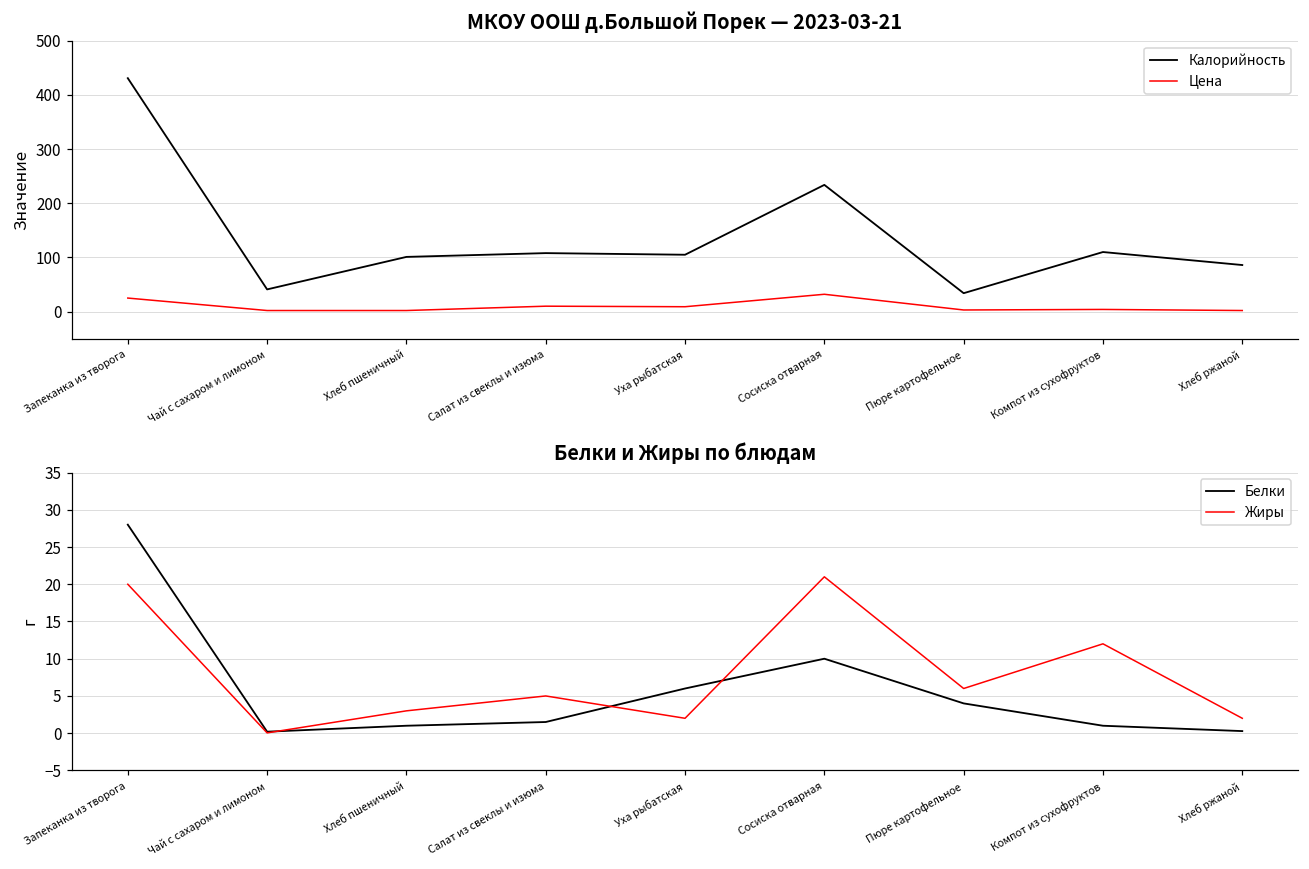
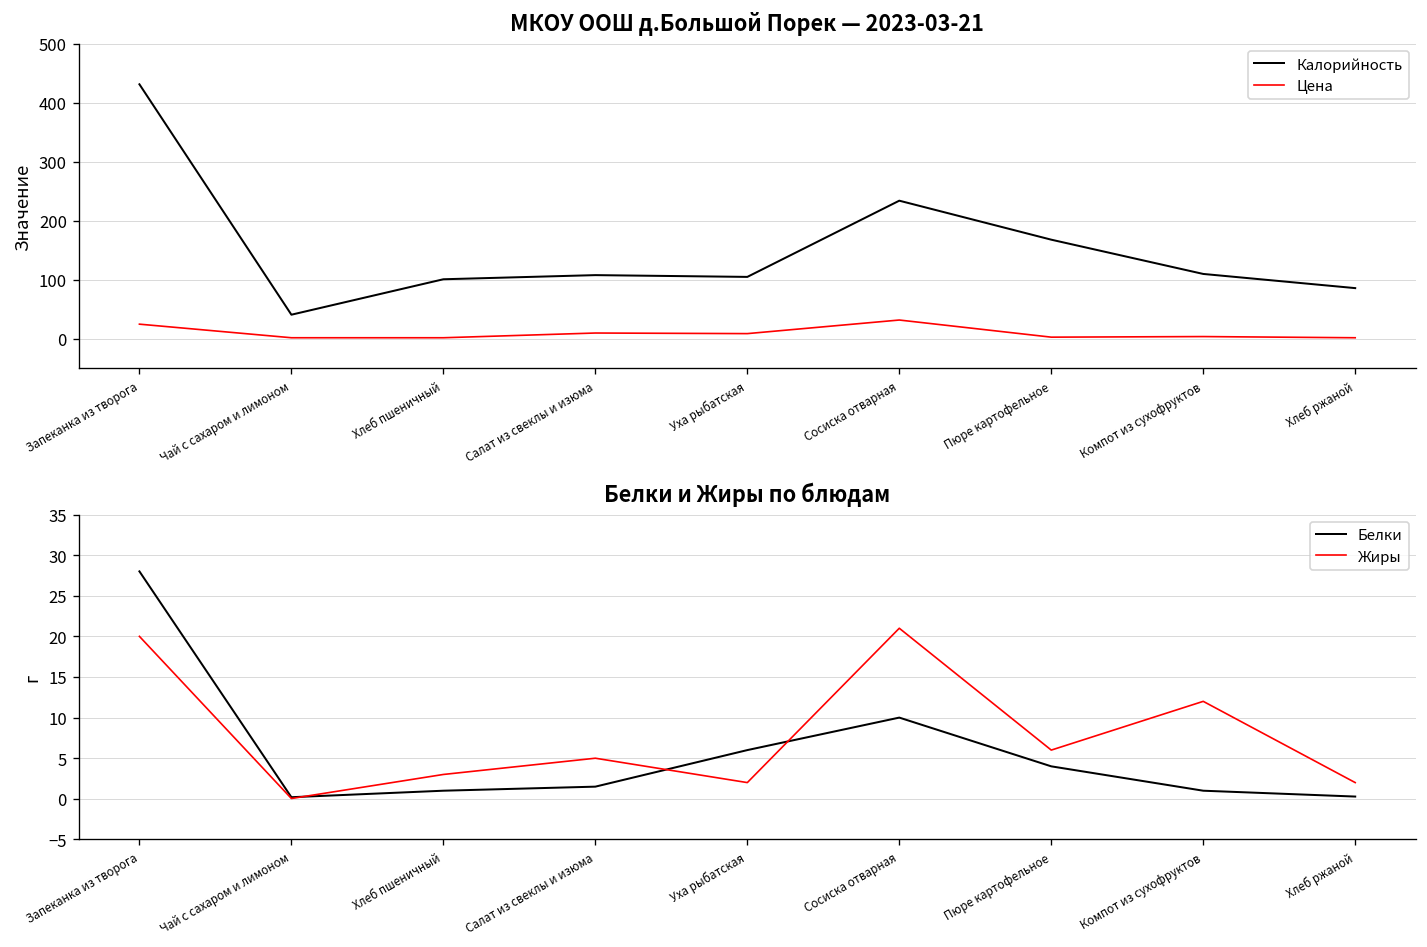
МКОУ ООШ д.Большой Порек — 2023-03-21, Калорийность, Пюре картофельное: 30 -> 170
